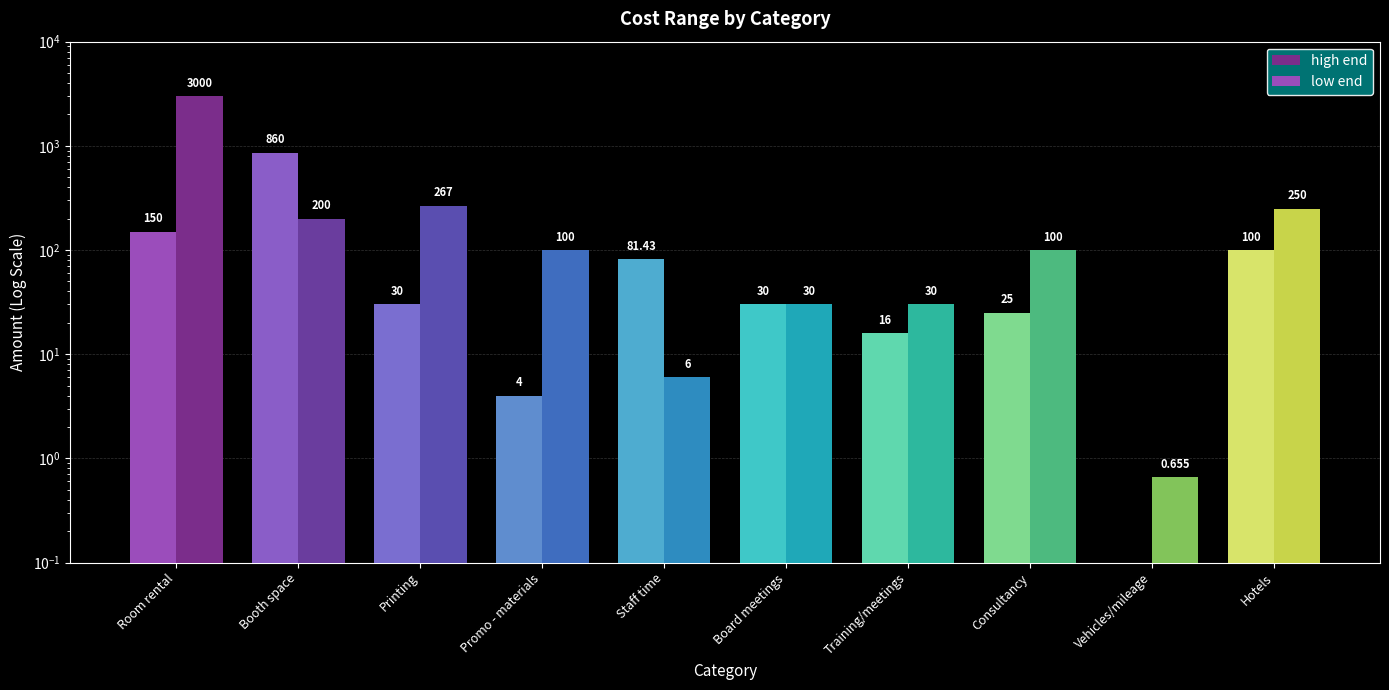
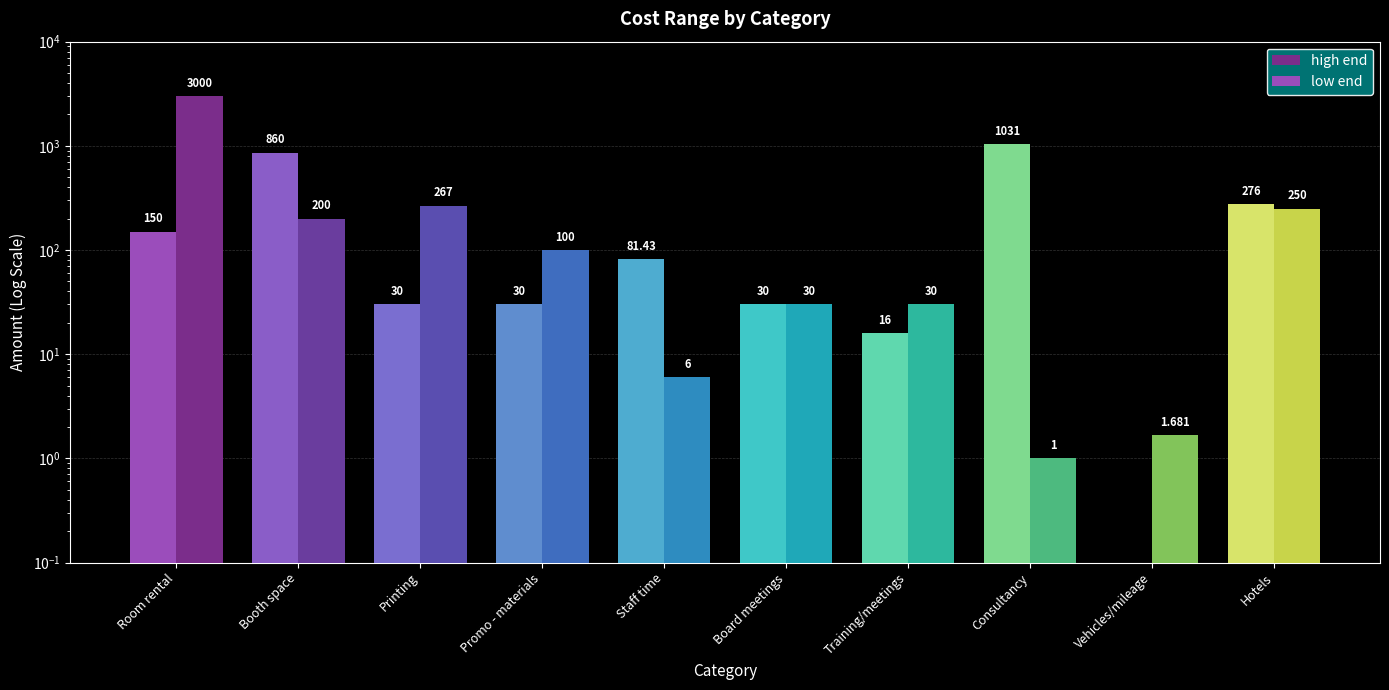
low end, Promo - materials: 4 -> 30
low end, Consultancy: 25 -> 1031
high end, Consultancy: 100 -> 1
high end, Vehicles/mileage: 0.655 -> 1.681
low end, Hotels: 100 -> 276
